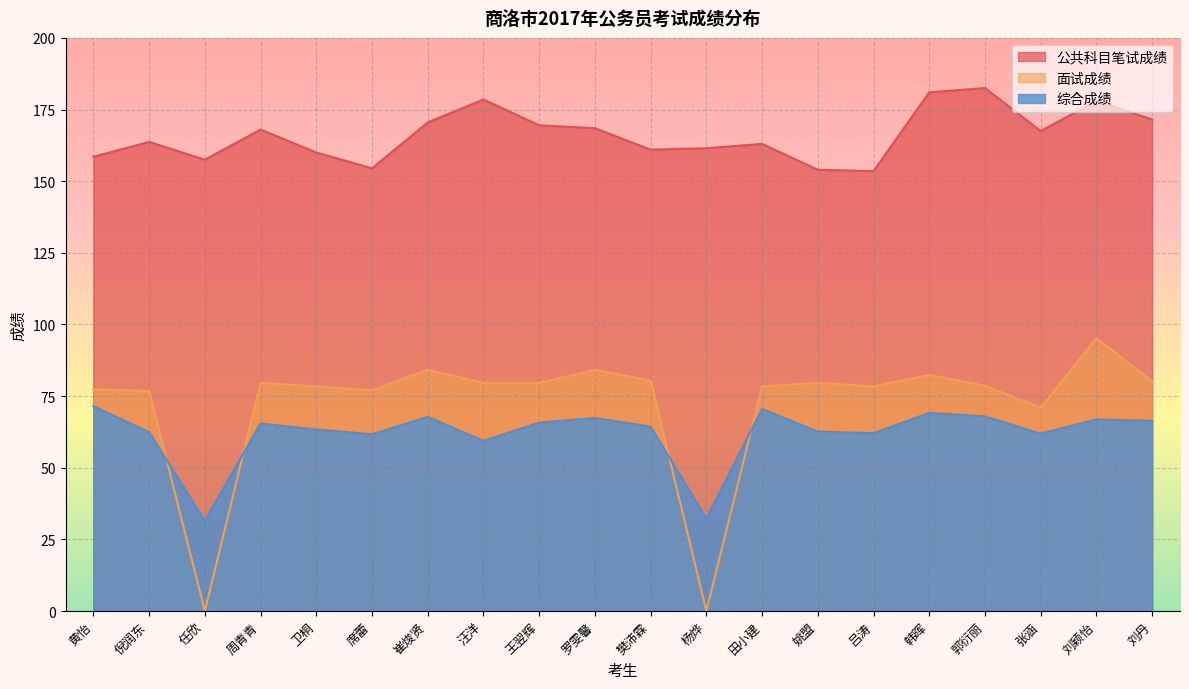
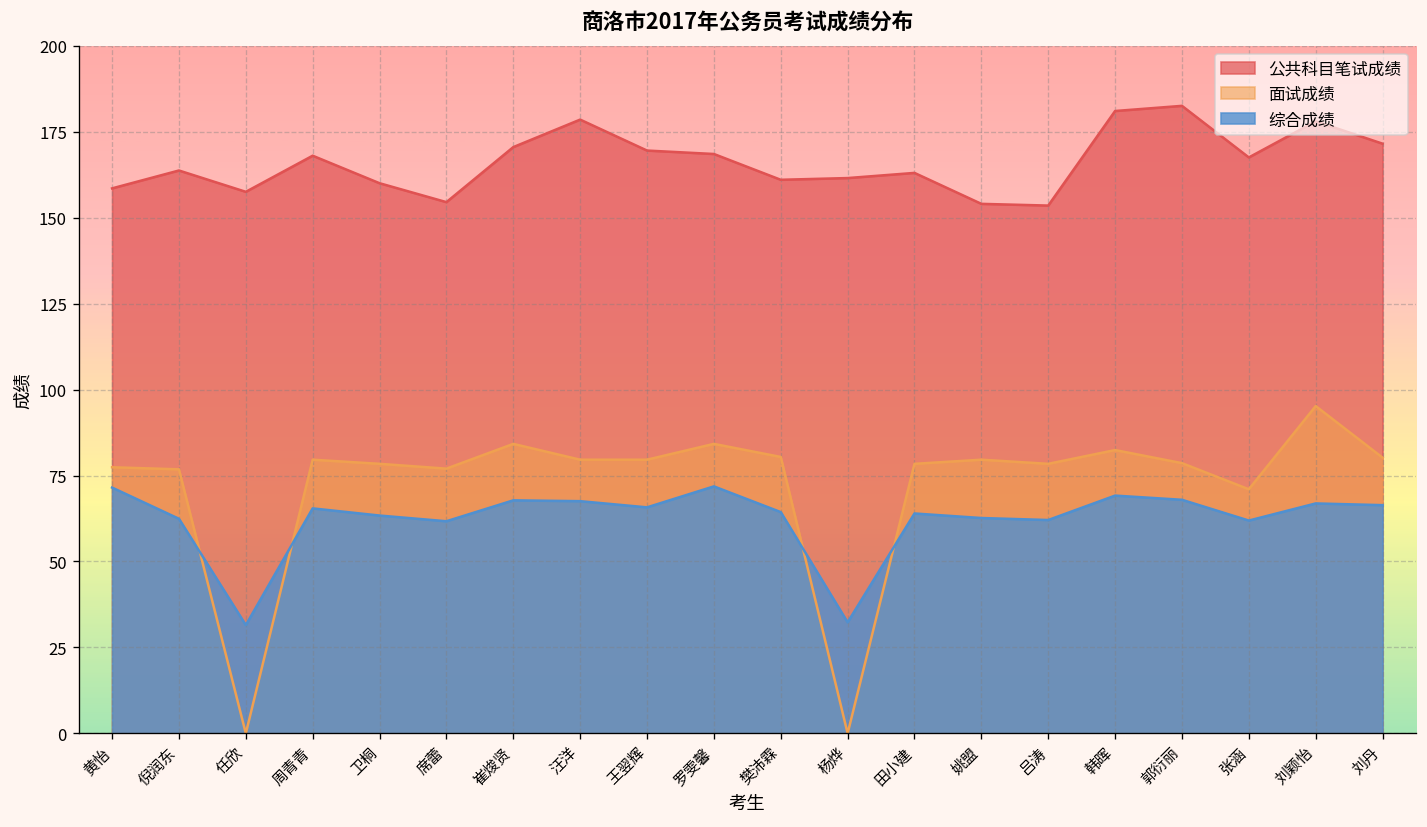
综合成绩, 汪洋: 59 -> 68
综合成绩, 罗雯馨: 67 -> 72
综合成绩, 田小建: 71 -> 64
